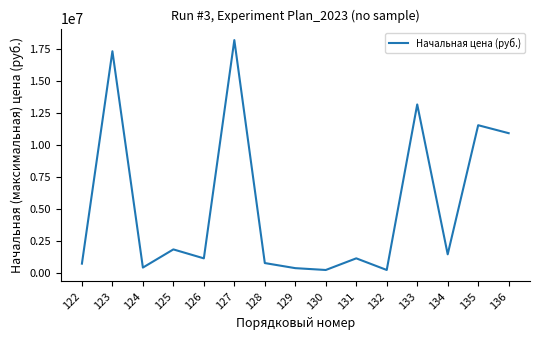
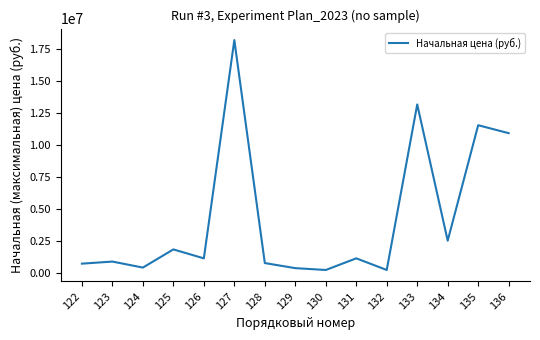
123: 17300000 -> 900000
134: 1400000 -> 2500000
